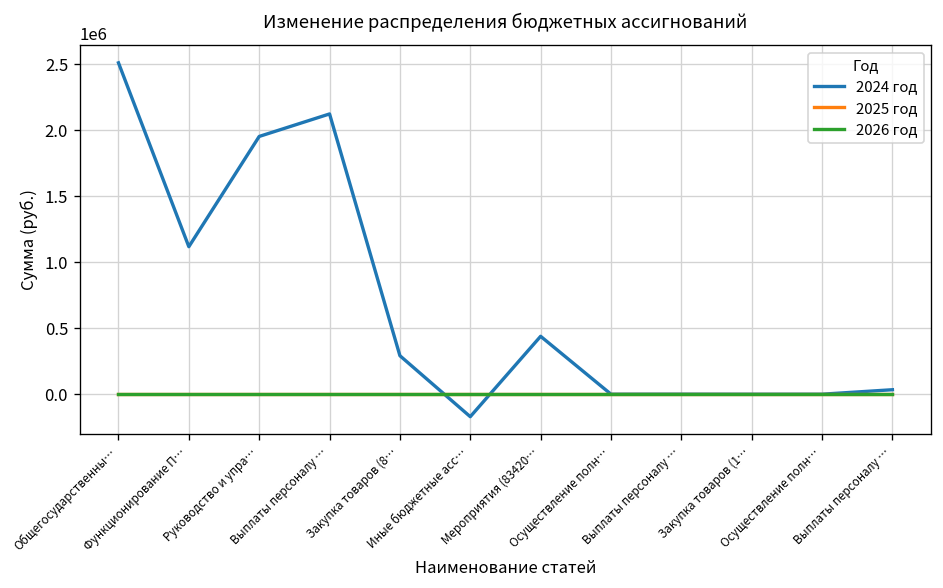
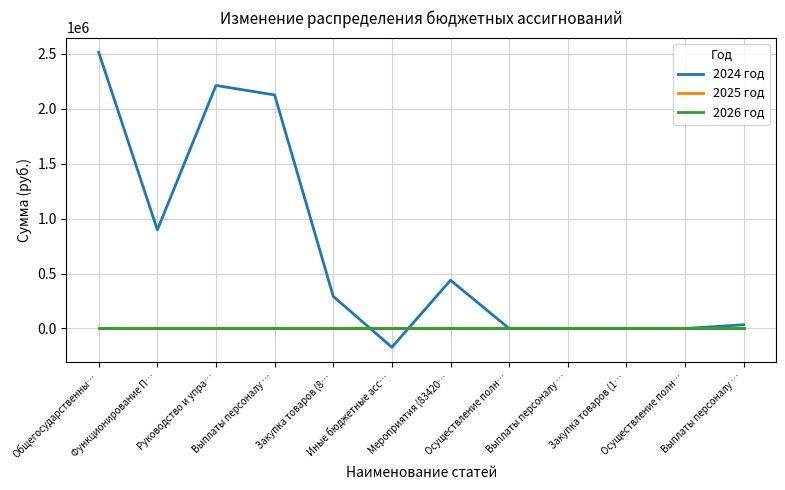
2024 год, Функционирование П…: 1120000 -> 900000
2024 год, Руководство и упра…: 1950000 -> 2210000
